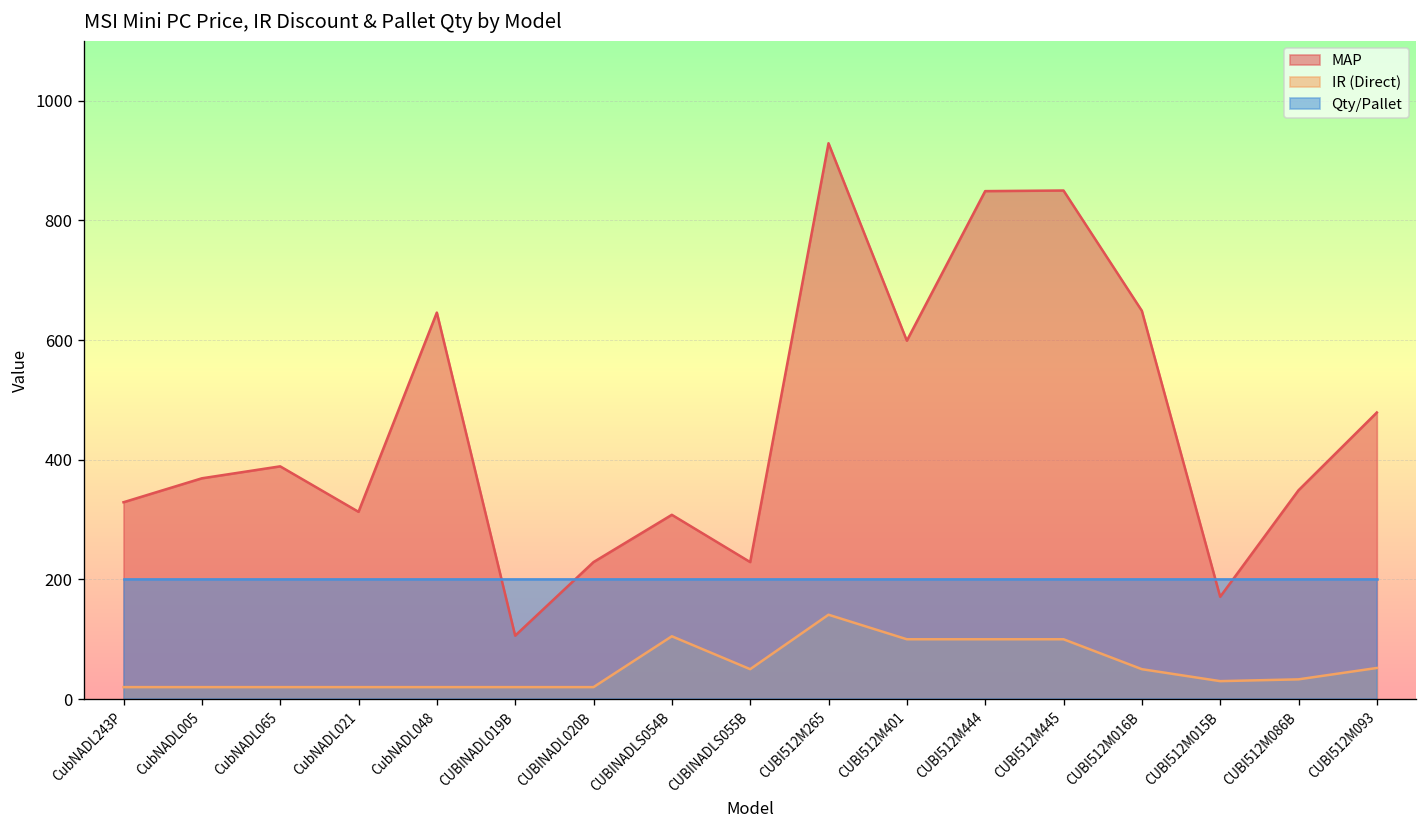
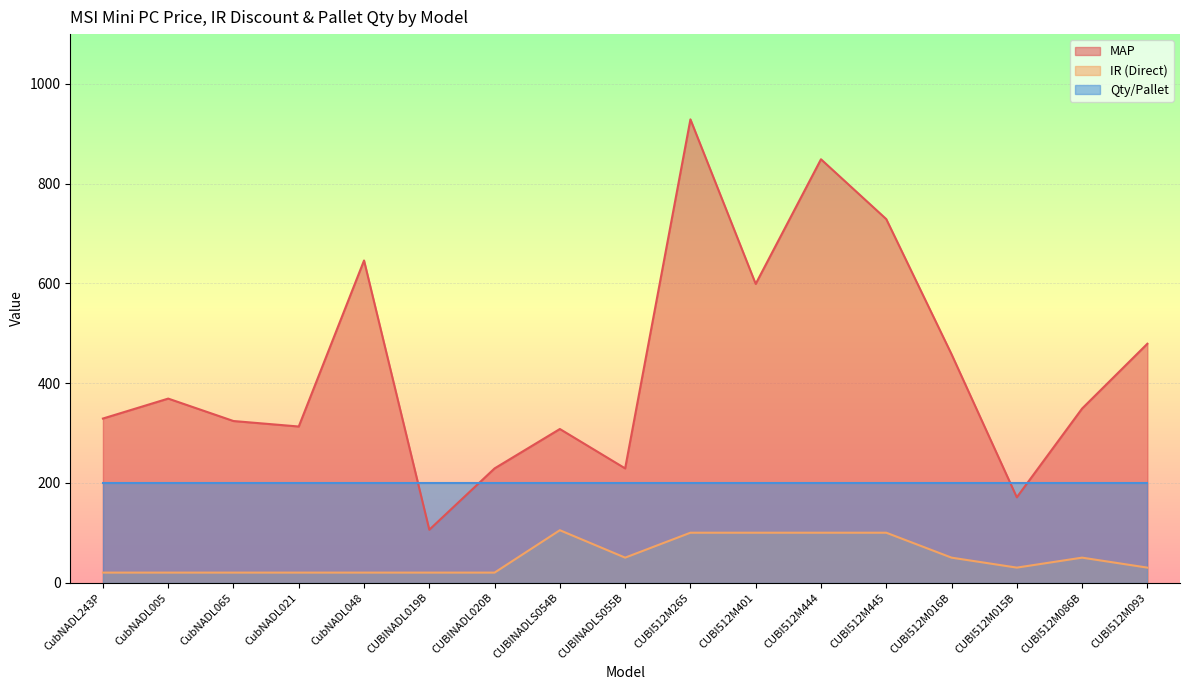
MAP, CubNADL065: 390 -> 320
IR (Direct), CUBI512M265: 140 -> 100
MAP, CUBI512M445: 850 -> 730
MAP, CUBI512M016B: 650 -> 460
IR (Direct), CUBI512M086B: 30 -> 50
IR (Direct), CUBI512M093: 50 -> 30
